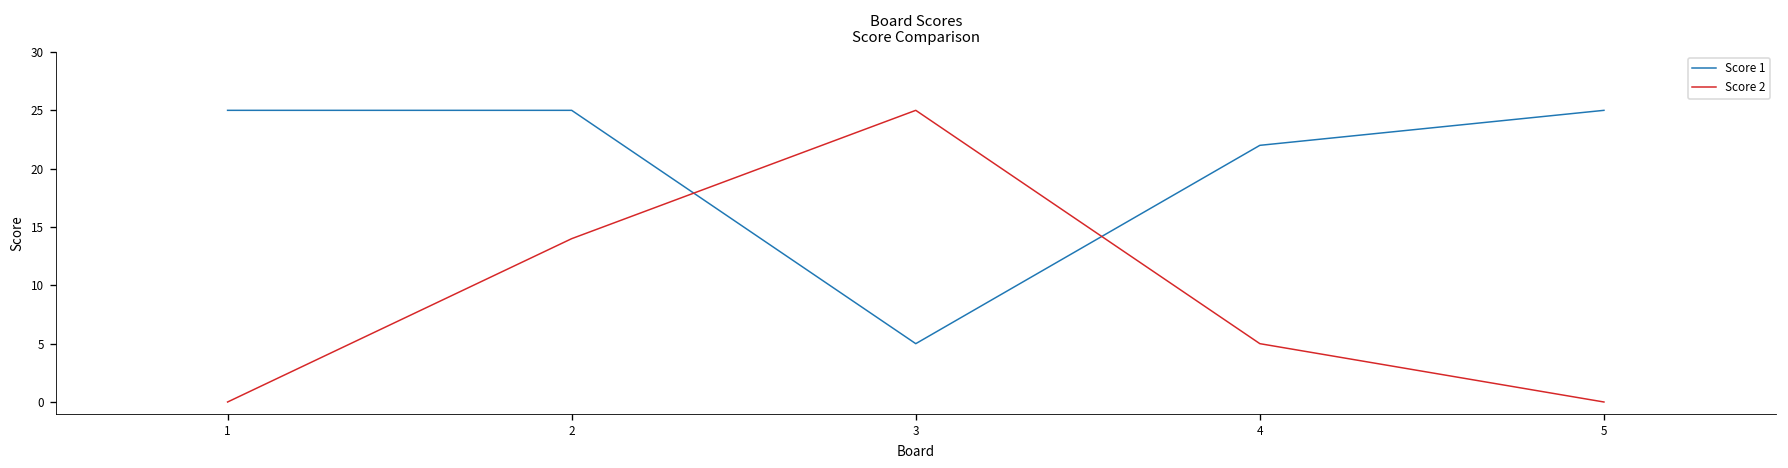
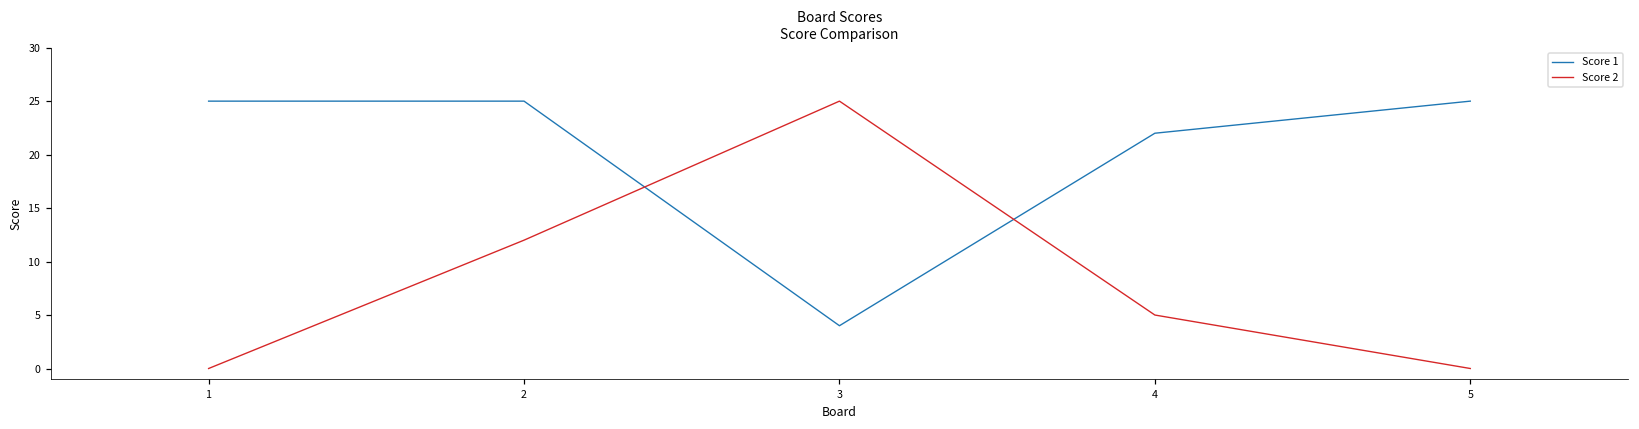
Score 2, 2: 14 -> 12
Score 1, 3: 5 -> 4
